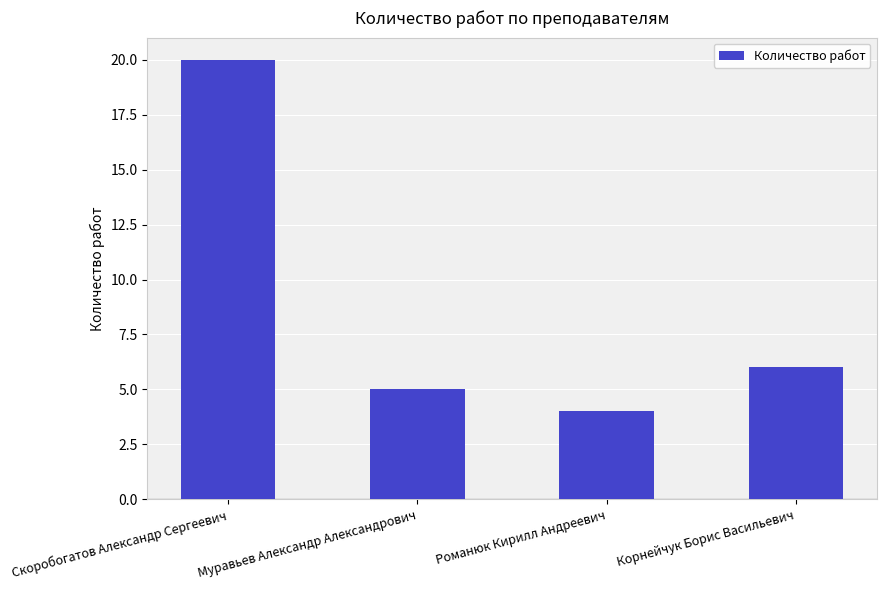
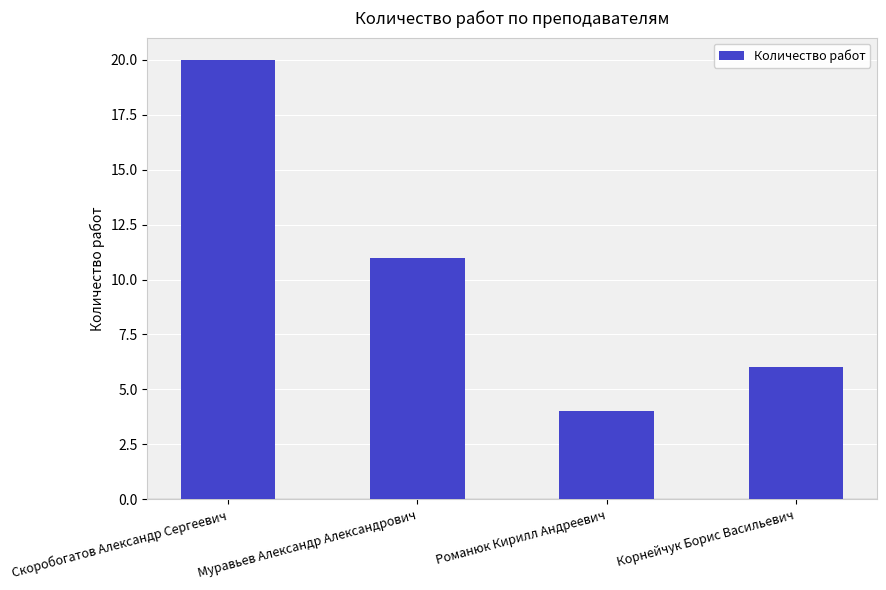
Муравьев Александр Александрович: 5 -> 11
